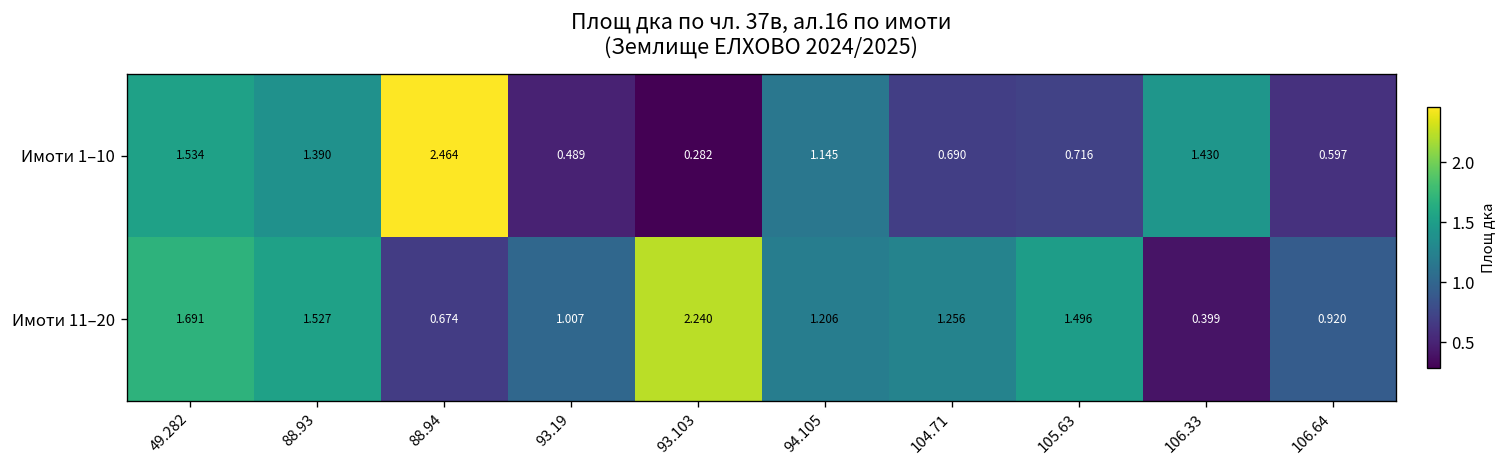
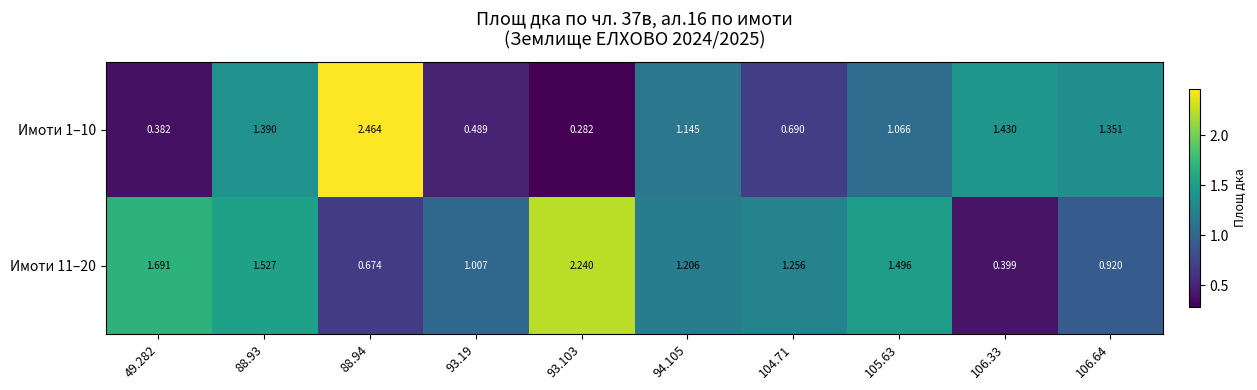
Имоти 1–10, 49.282: 1.534 -> 0.382
Имоти 1–10, 105.63: 0.716 -> 1.066
Имоти 1–10, 106.64: 0.597 -> 1.351
